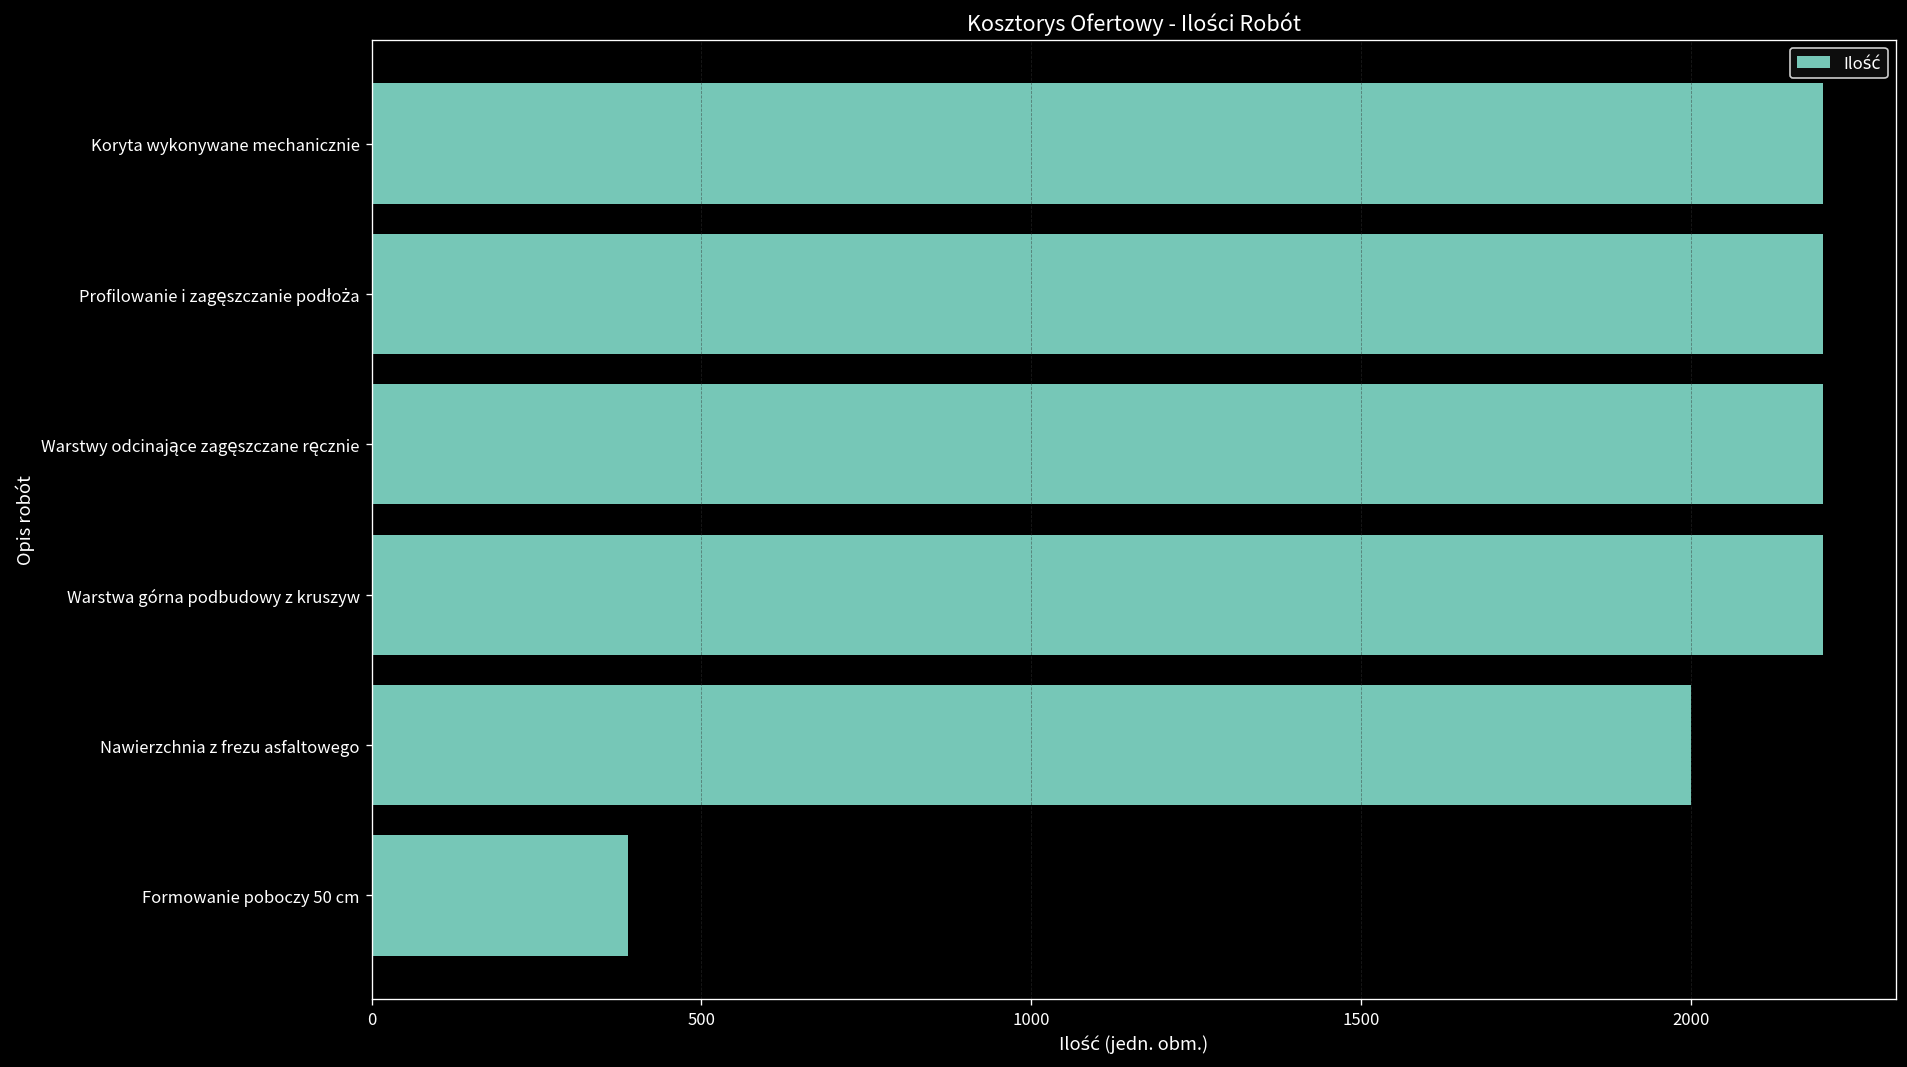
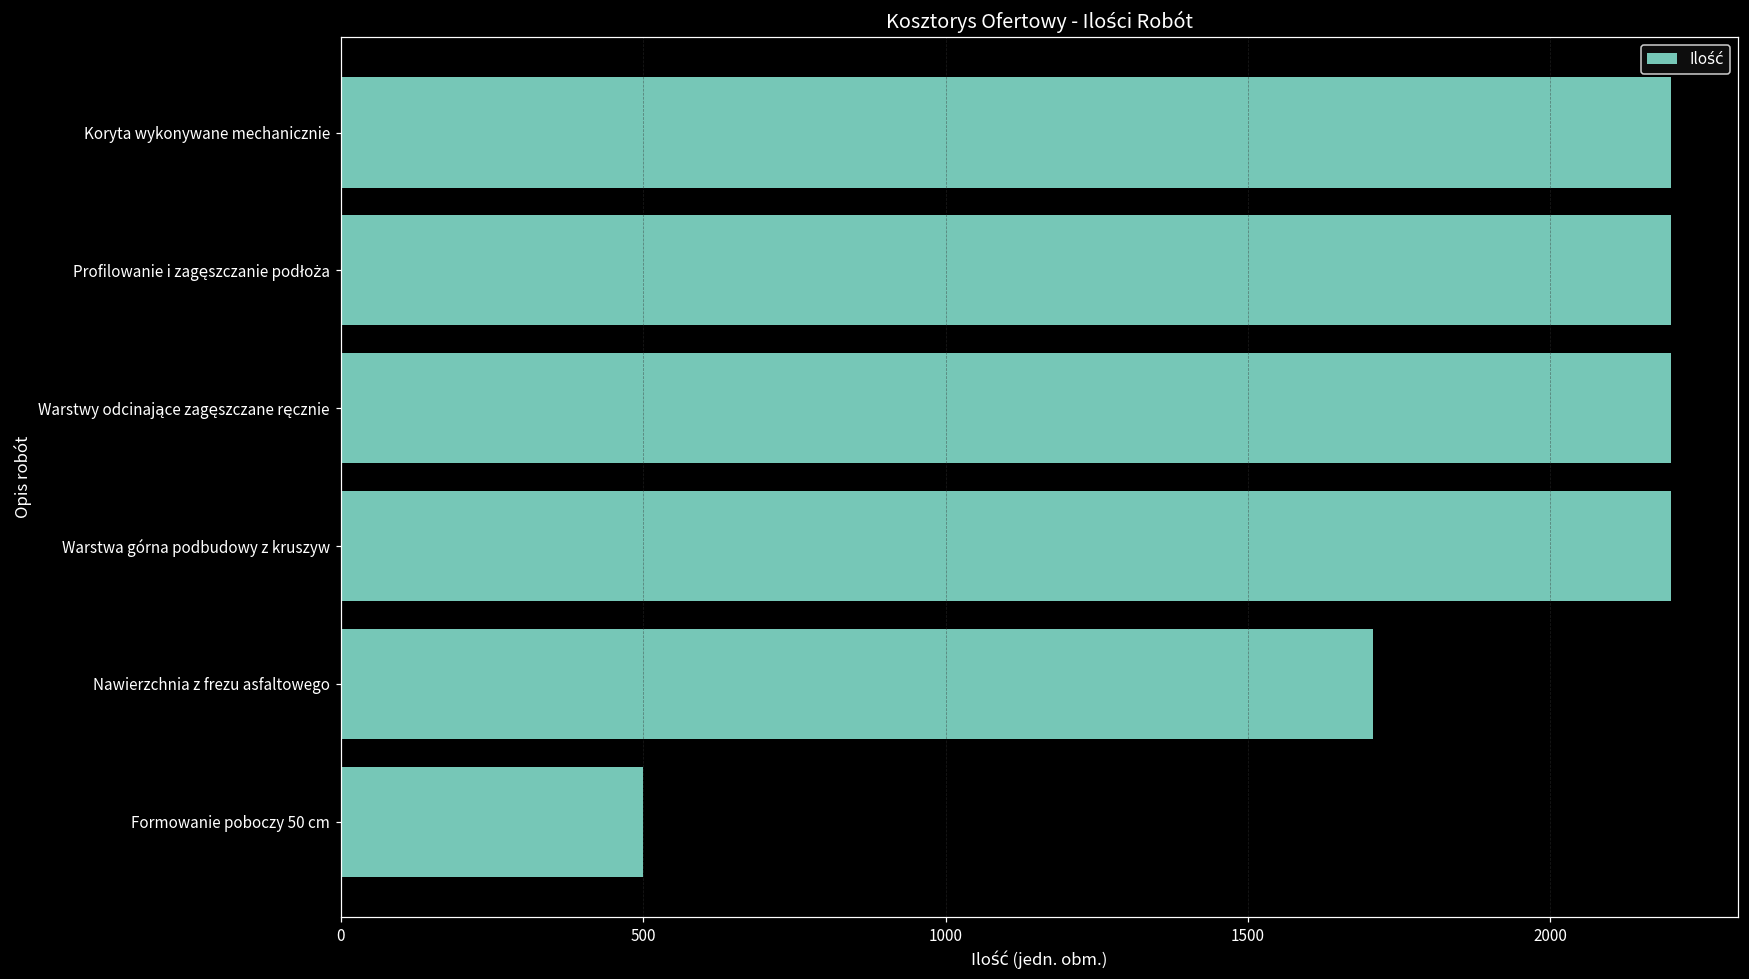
Nawierzchnia z frezu asfaltowego: 2000 -> 1710
Formowanie poboczy 50 cm: 390 -> 500
